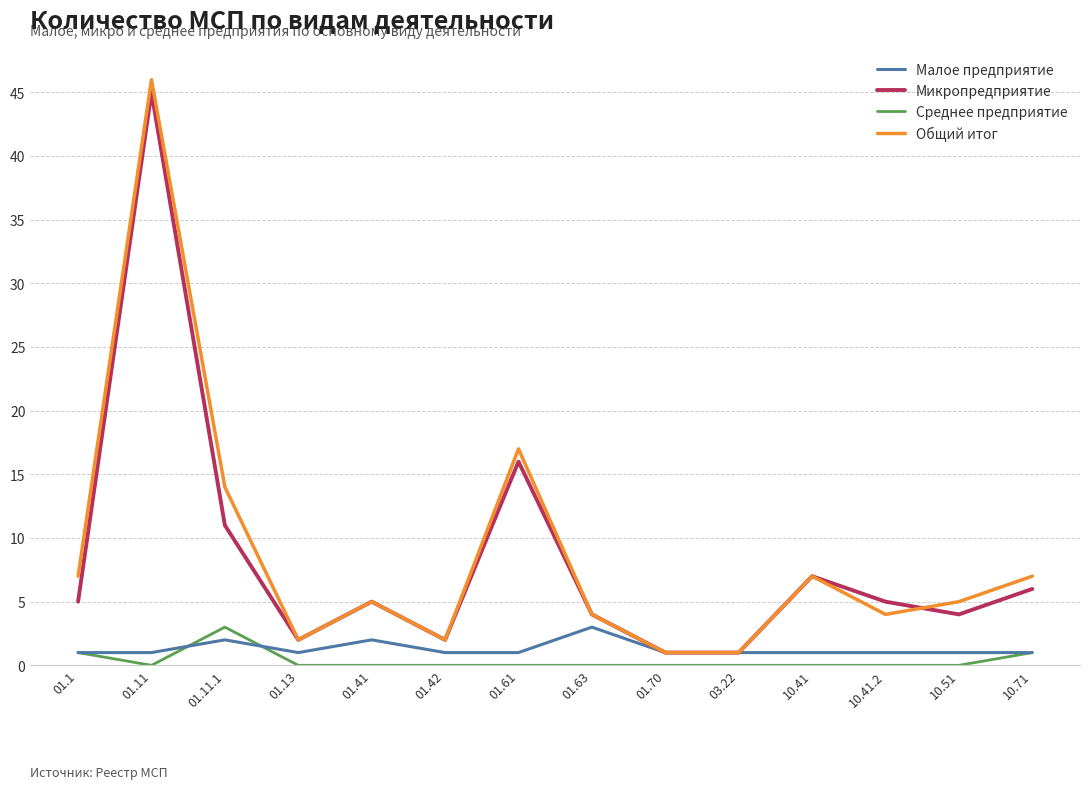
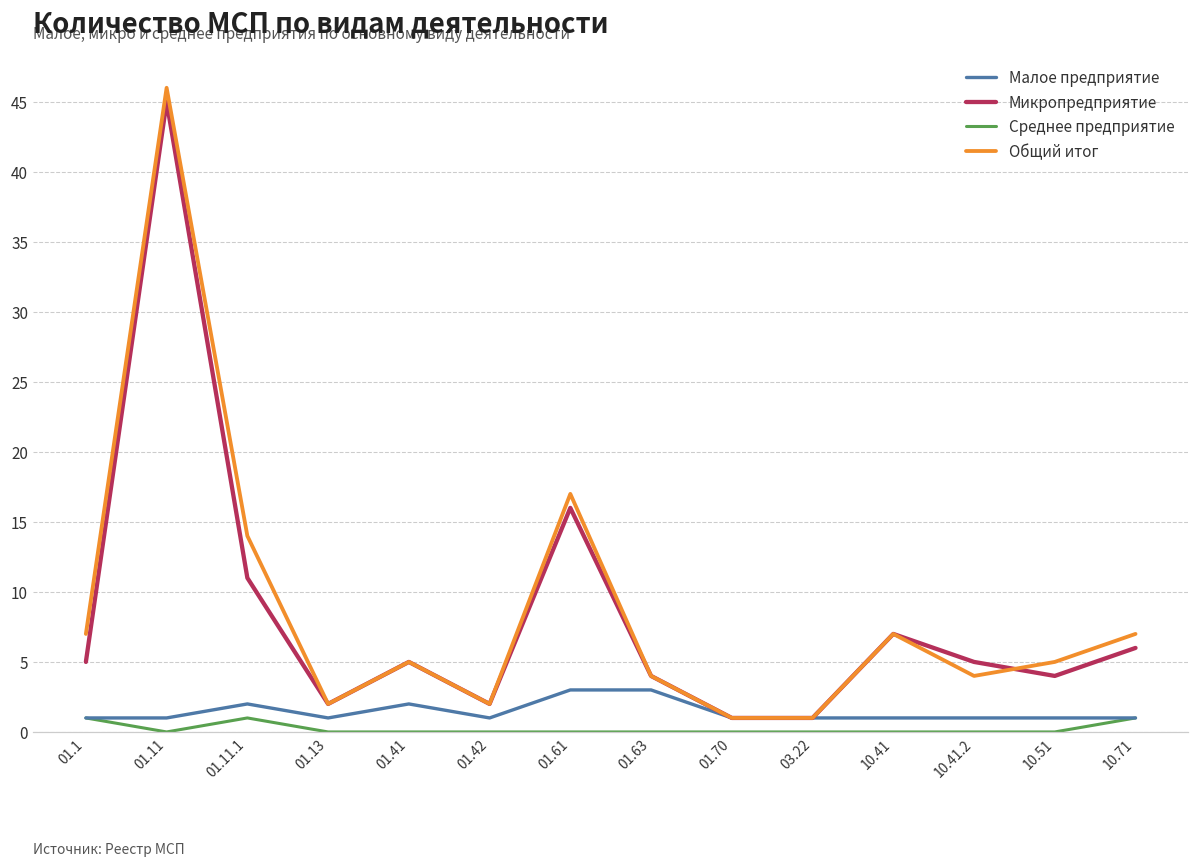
Среднее предприятие, 01.11.1: 3 -> 1
Малое предприятие, 01.61: 1 -> 3
